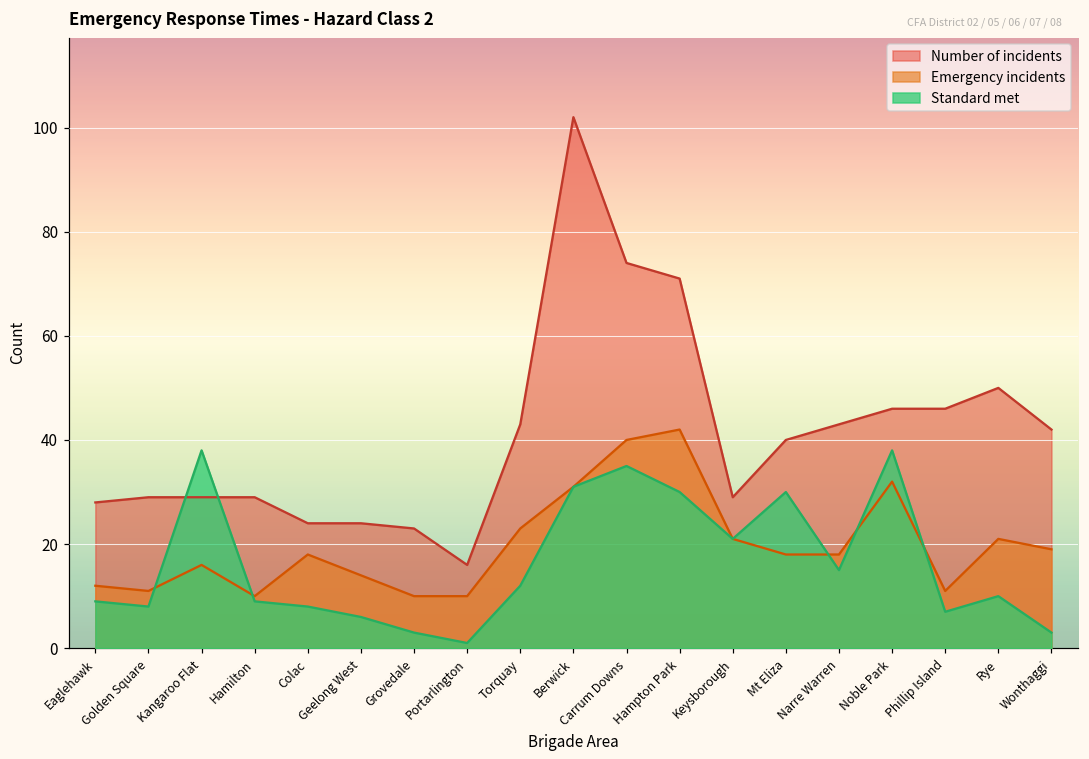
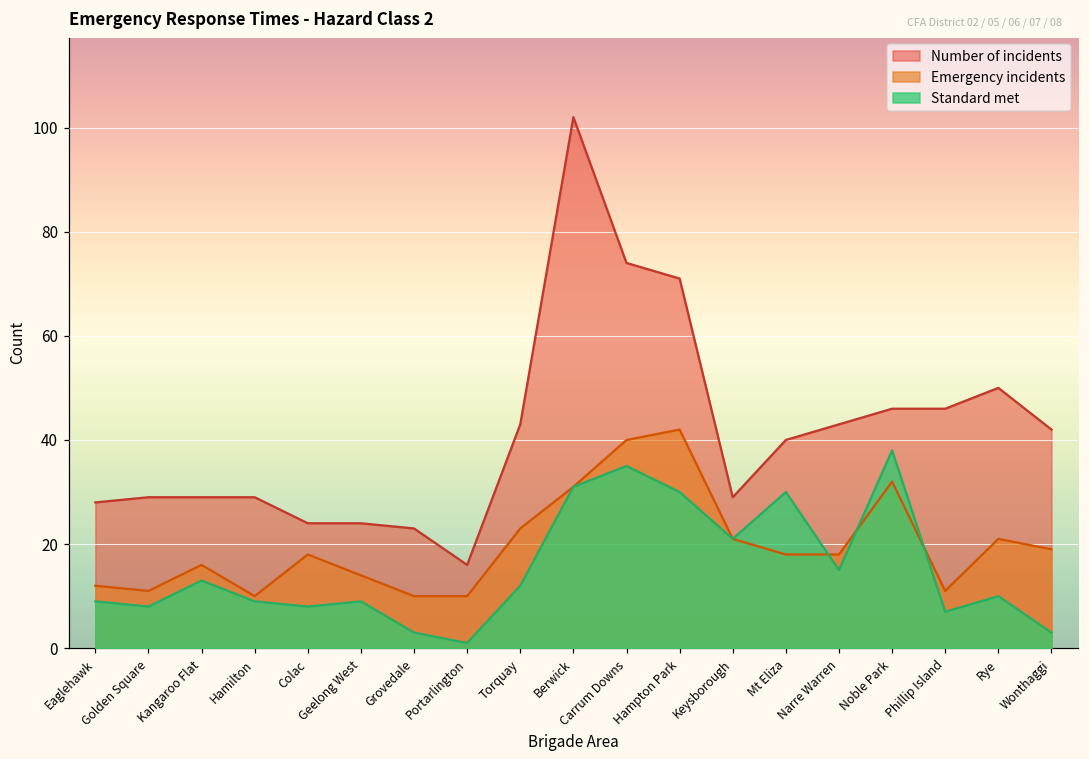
Standard met, Kangaroo Flat: 38 -> 13
Standard met, Geelong West: 6 -> 9
